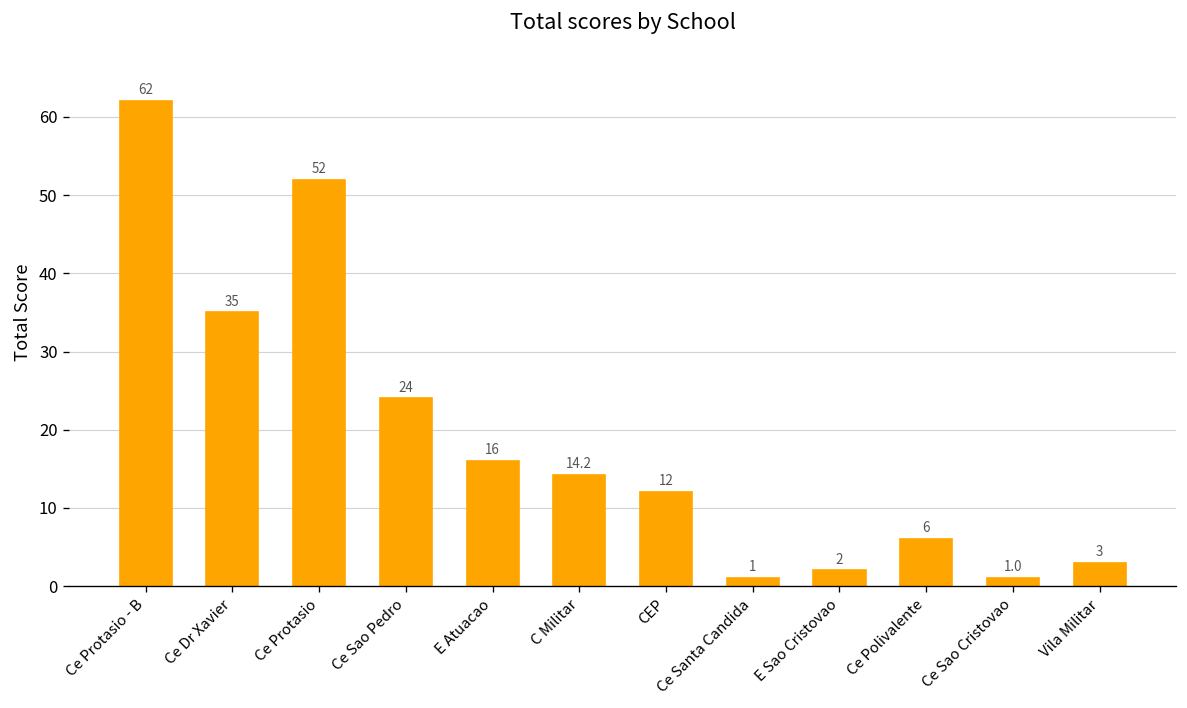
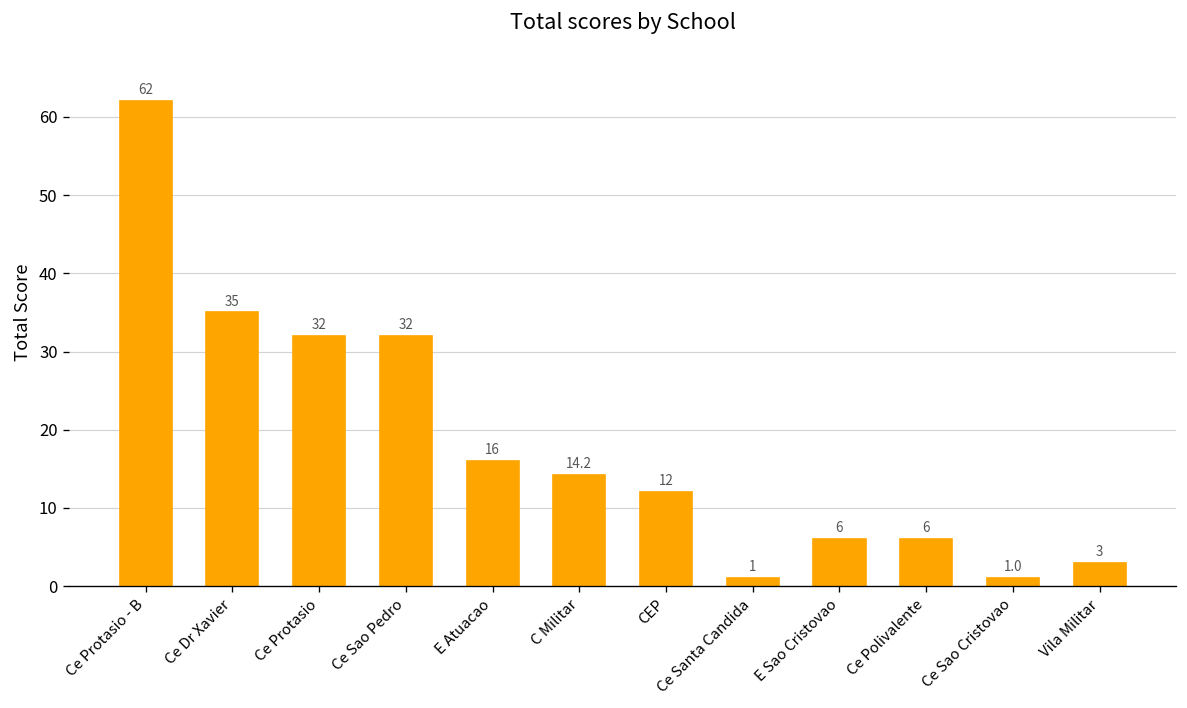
Ce Protasio: 52 -> 32
Ce Sao Pedro: 24 -> 32
E Sao Cristovao: 2 -> 6
